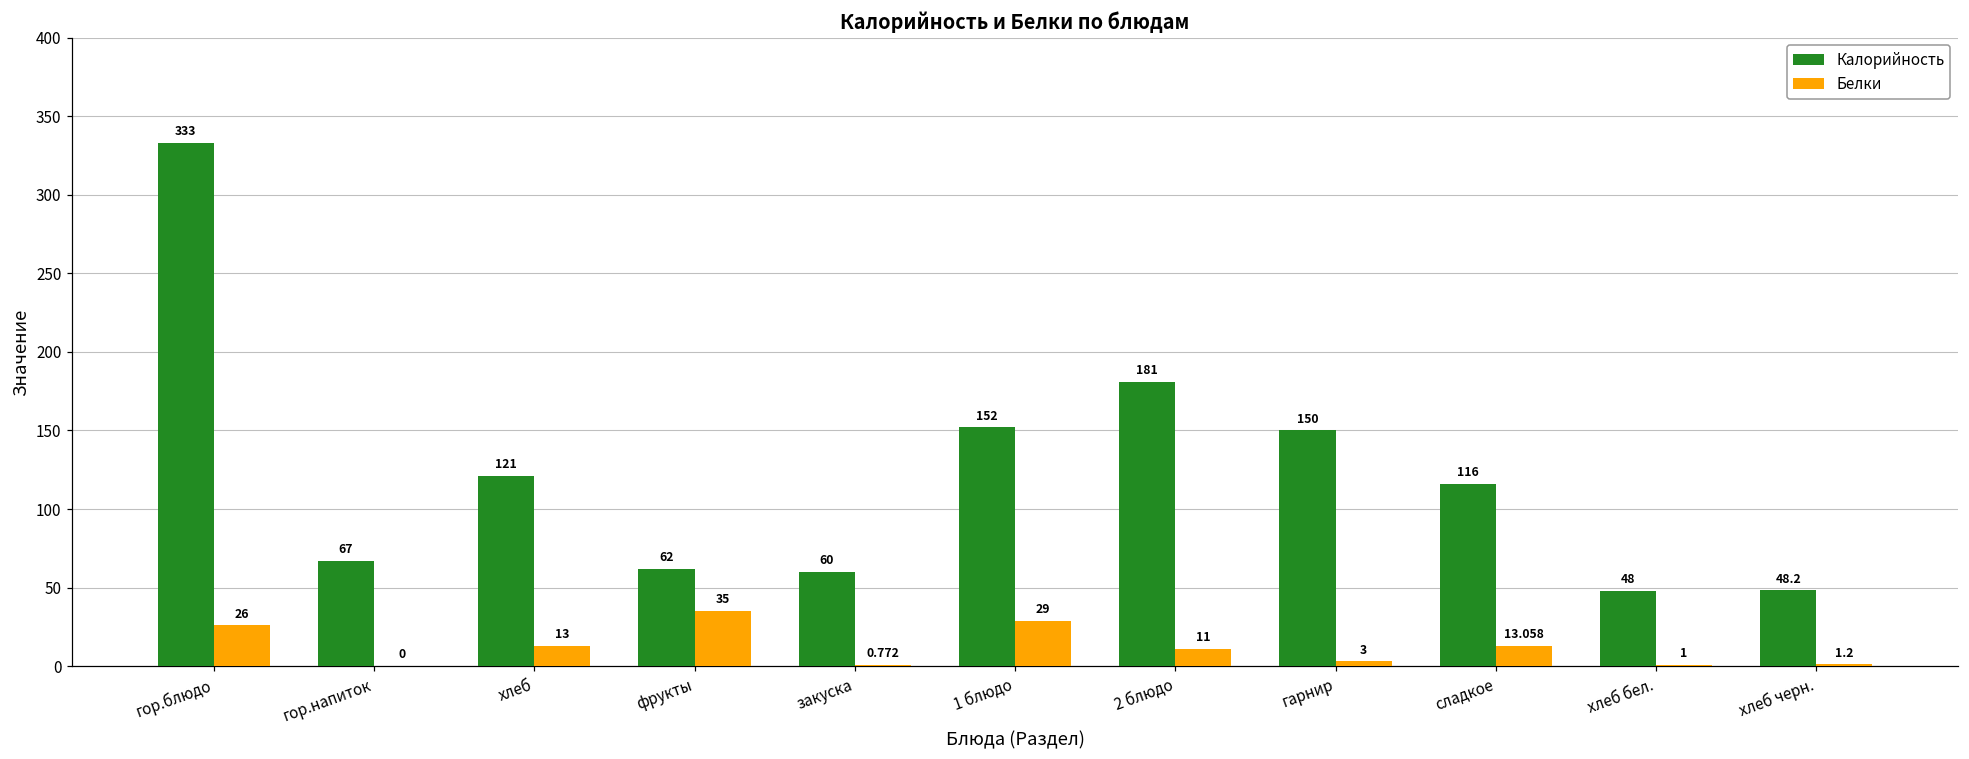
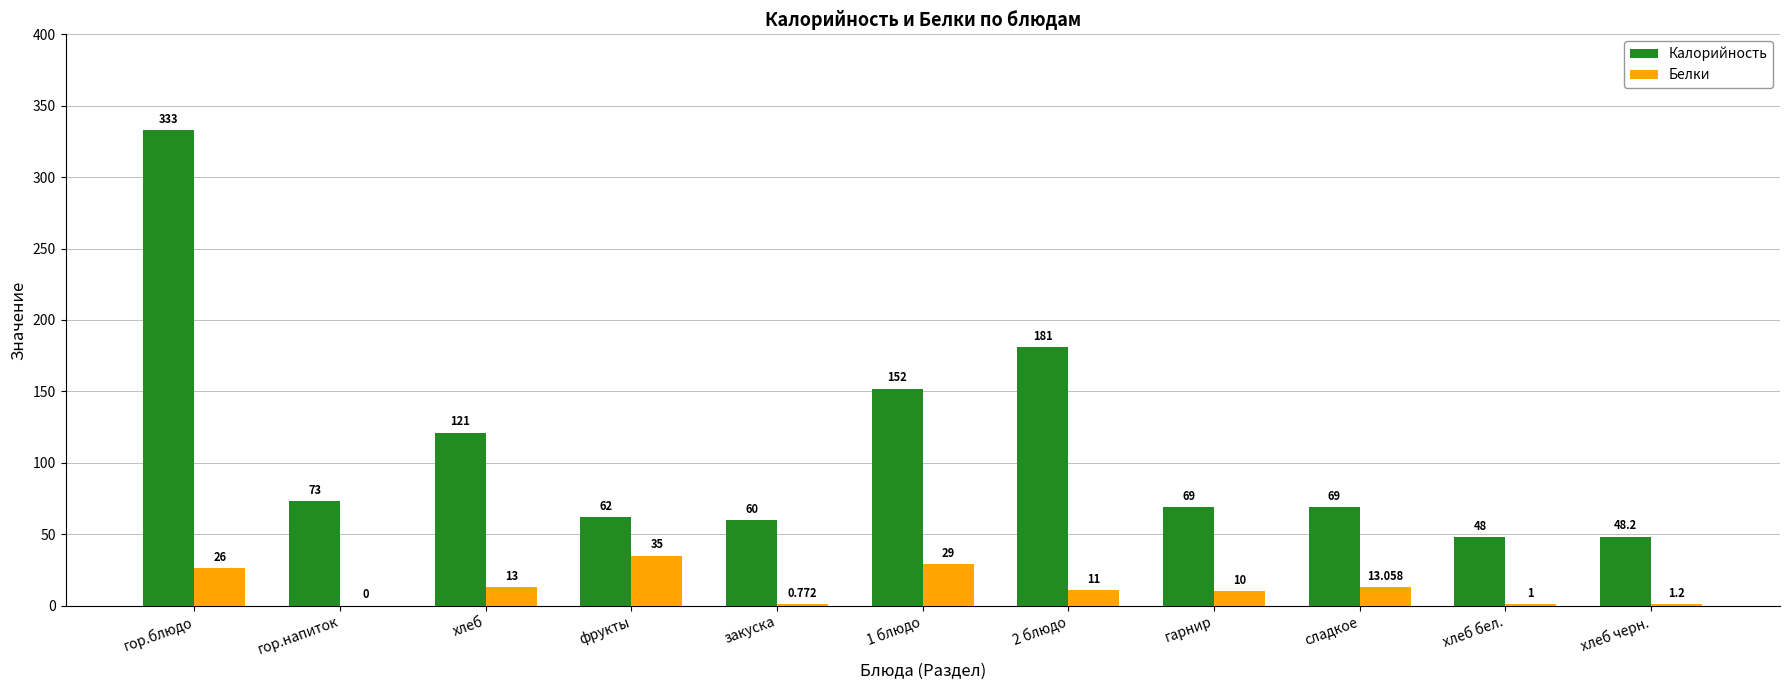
Калорийность, гор.напиток: 67 -> 73
Калорийность, гарнир: 150 -> 69
Белки, гарнир: 3 -> 10
Калорийность, сладкое: 116 -> 69
